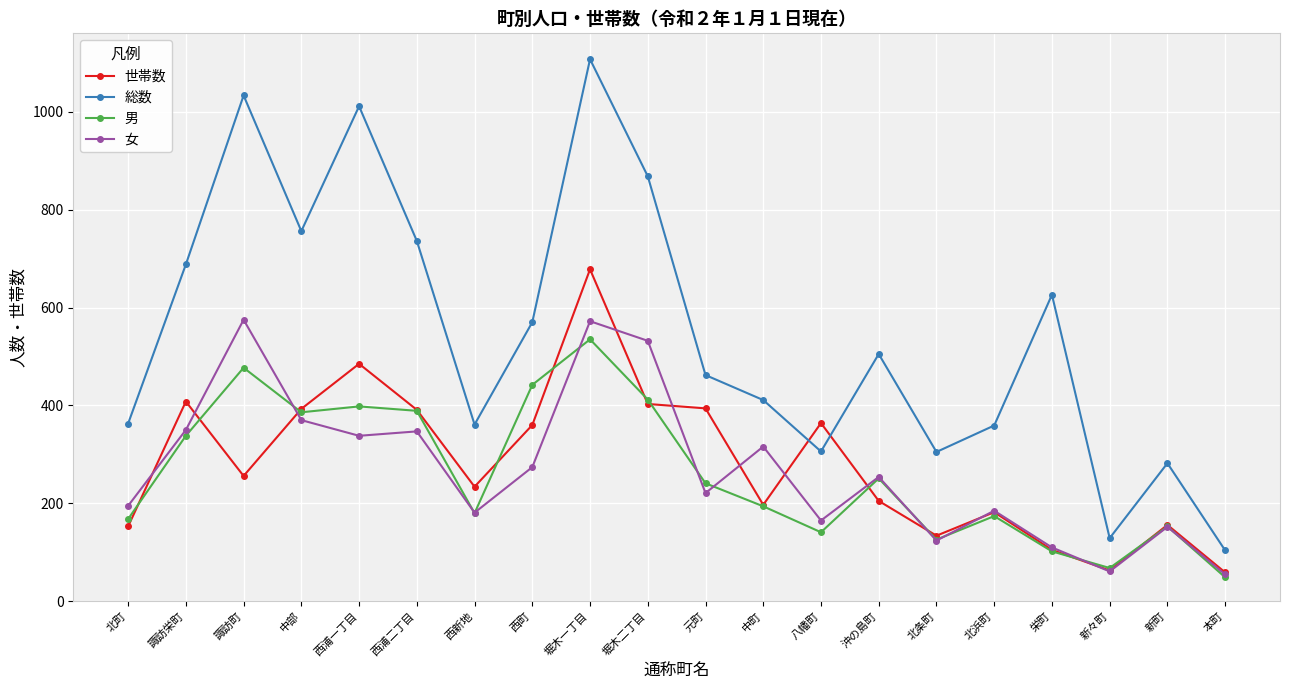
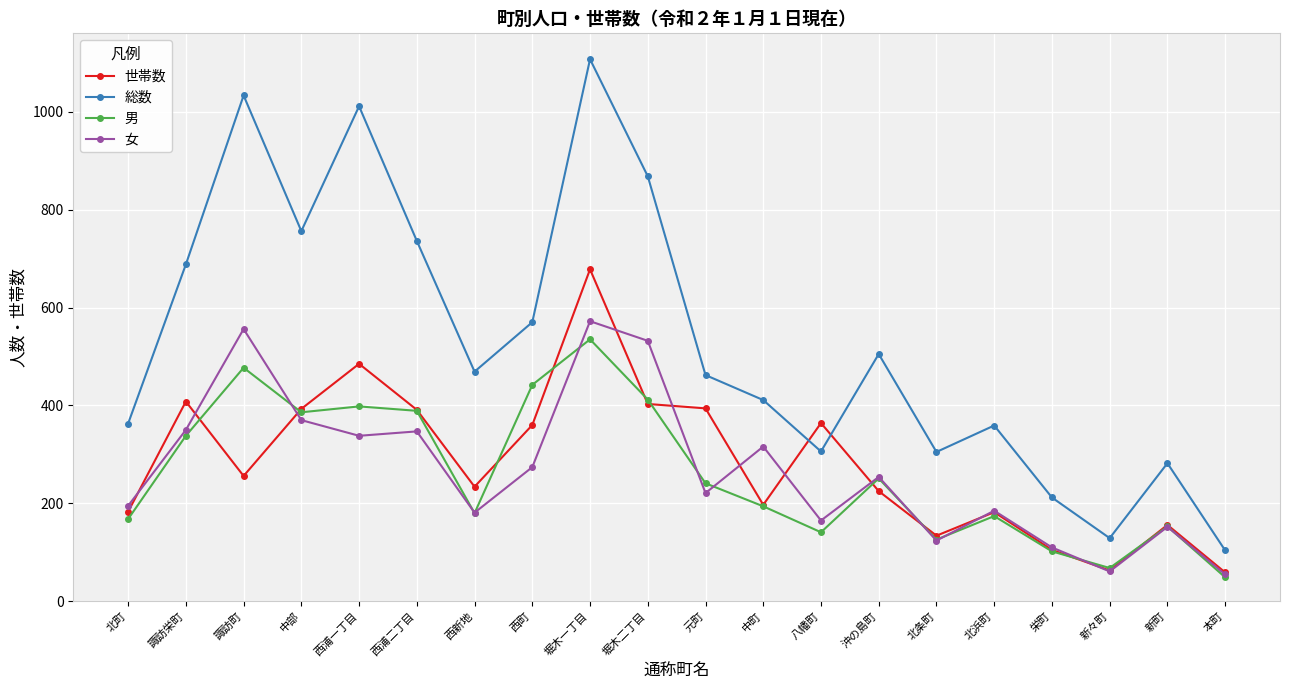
世帯数, 北町: 150 -> 180
女, 諏訪町: 580 -> 560
総数, 西新地: 360 -> 470
世帯数, 沖の島町: 210 -> 230
総数, 栄町: 630 -> 210
